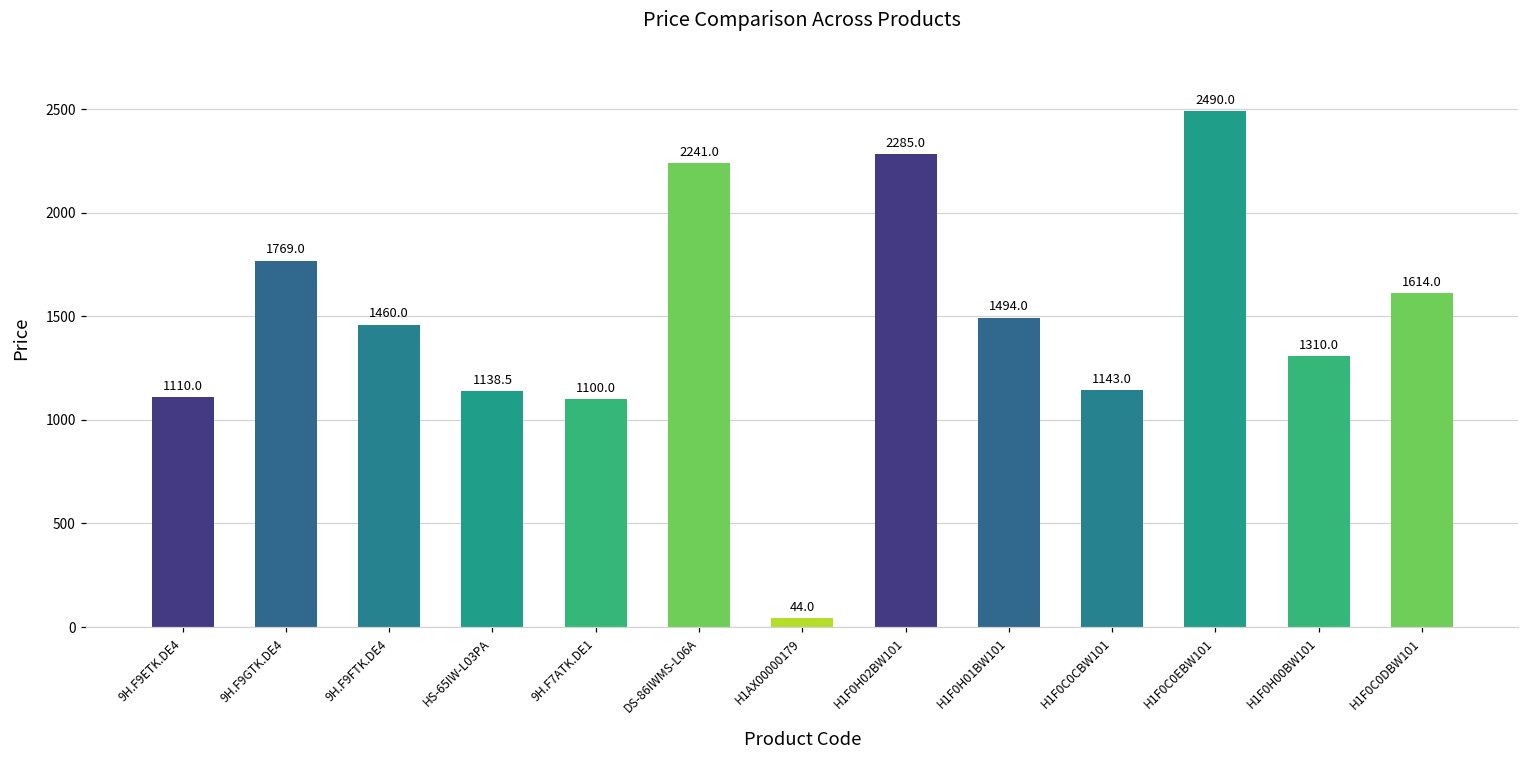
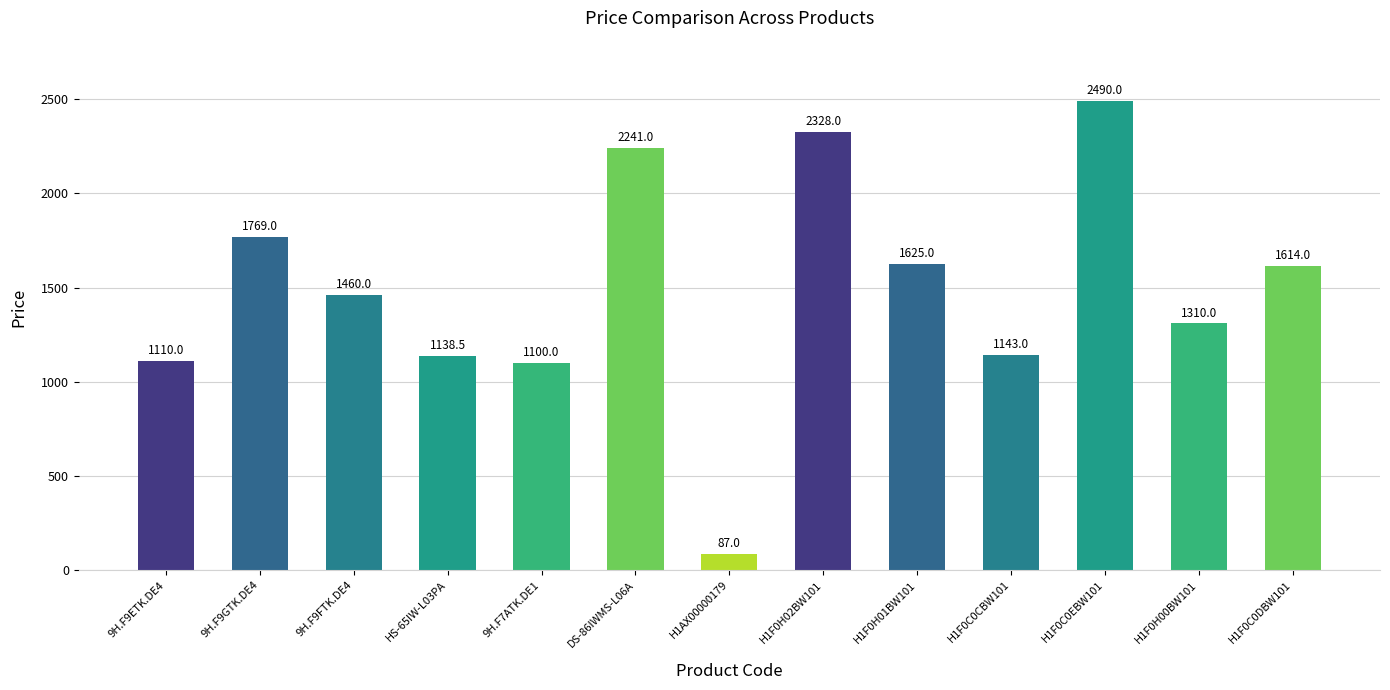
H1AX00000179: 44.0 -> 87.0
H1F0H02BW101: 2285.0 -> 2328.0
H1F0H01BW101: 1494.0 -> 1625.0
